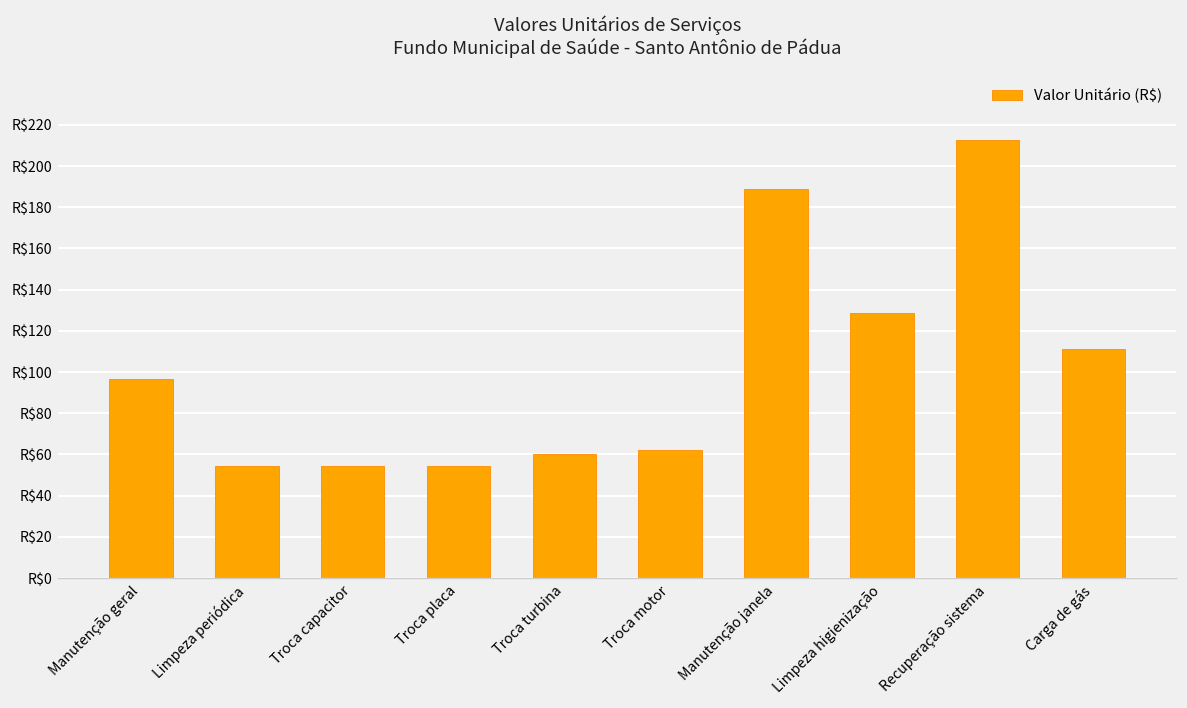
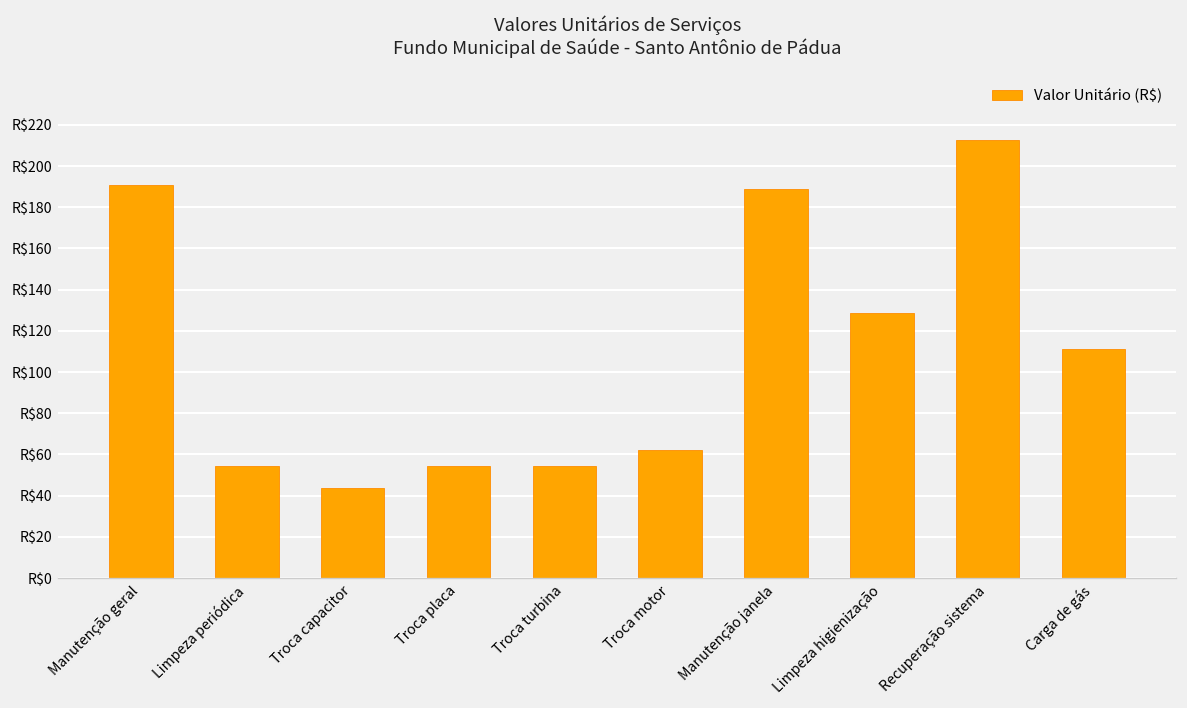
Manutenção geral: R$97 -> R$191
Troca capacitor: R$54 -> R$44
Troca turbina: R$60 -> R$54
